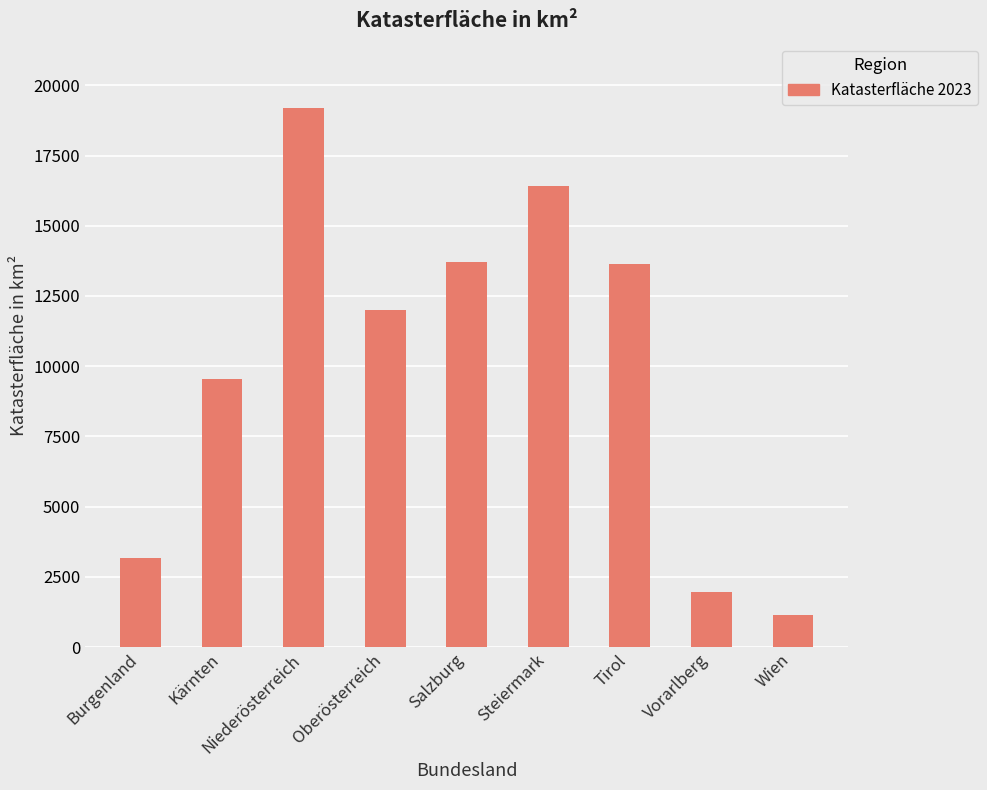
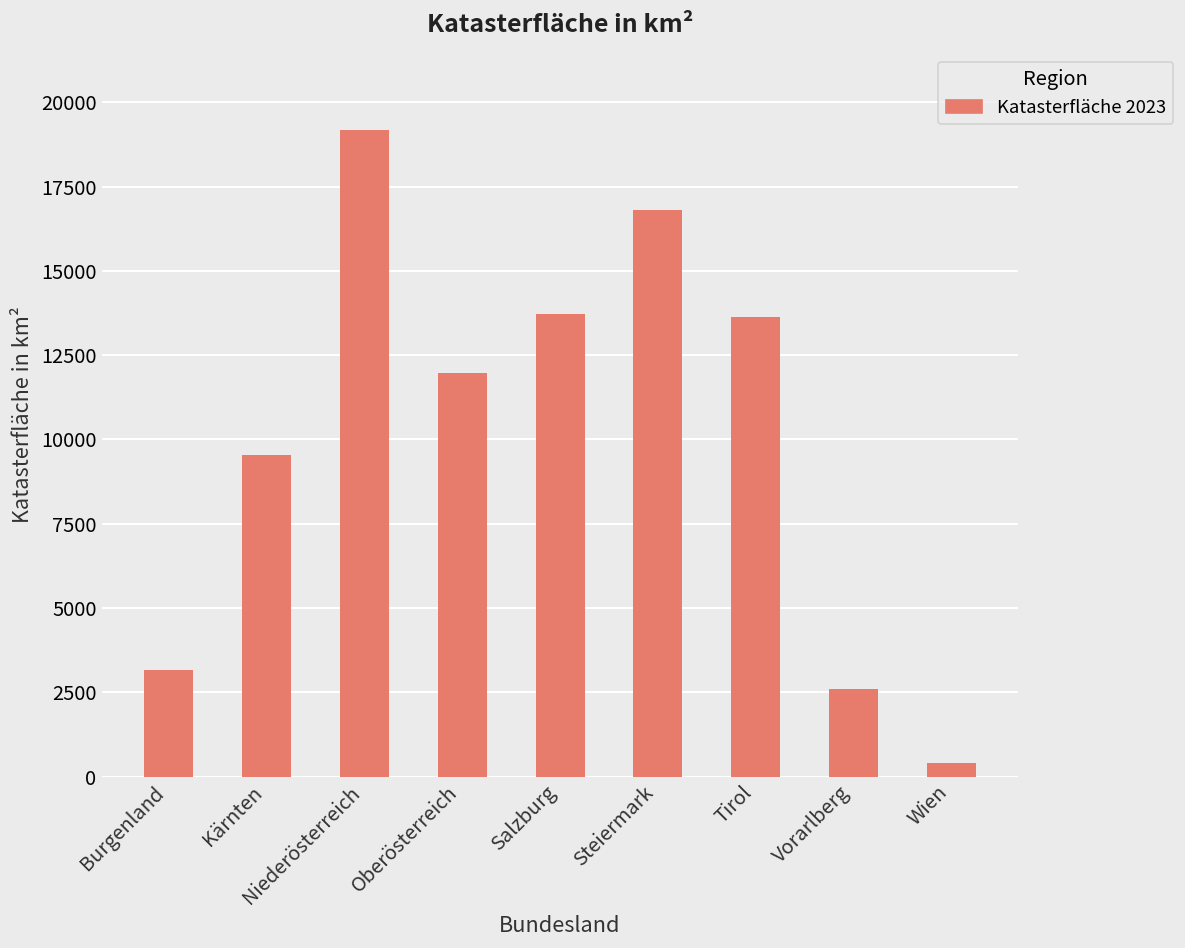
Steiermark: 16400 -> 16800
Vorarlberg: 2000 -> 2600
Wien: 1100 -> 400
